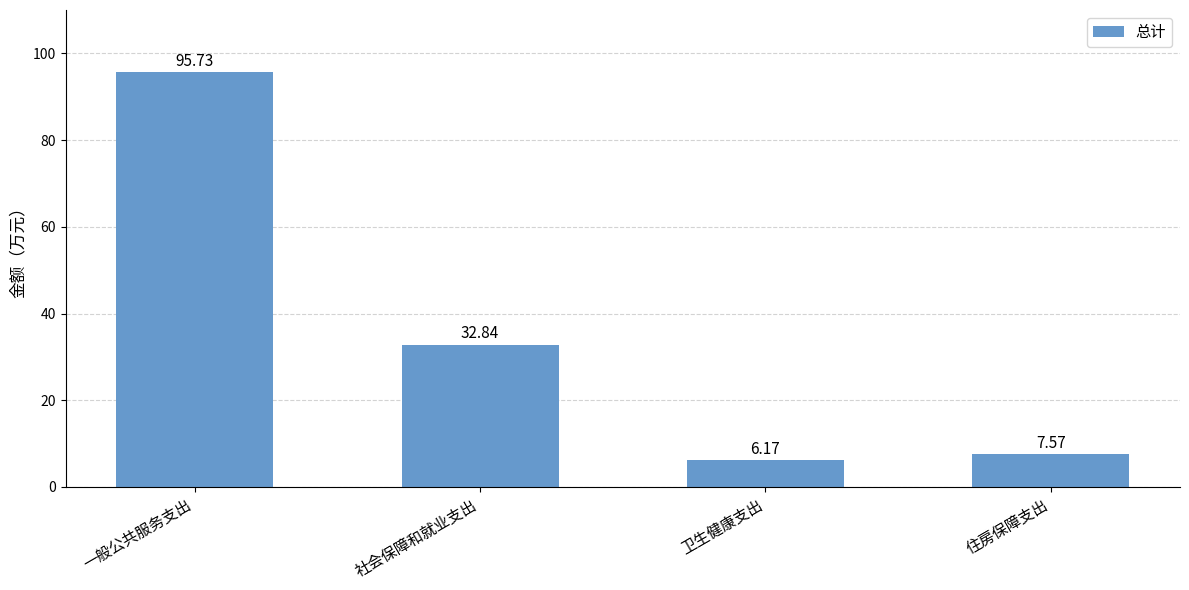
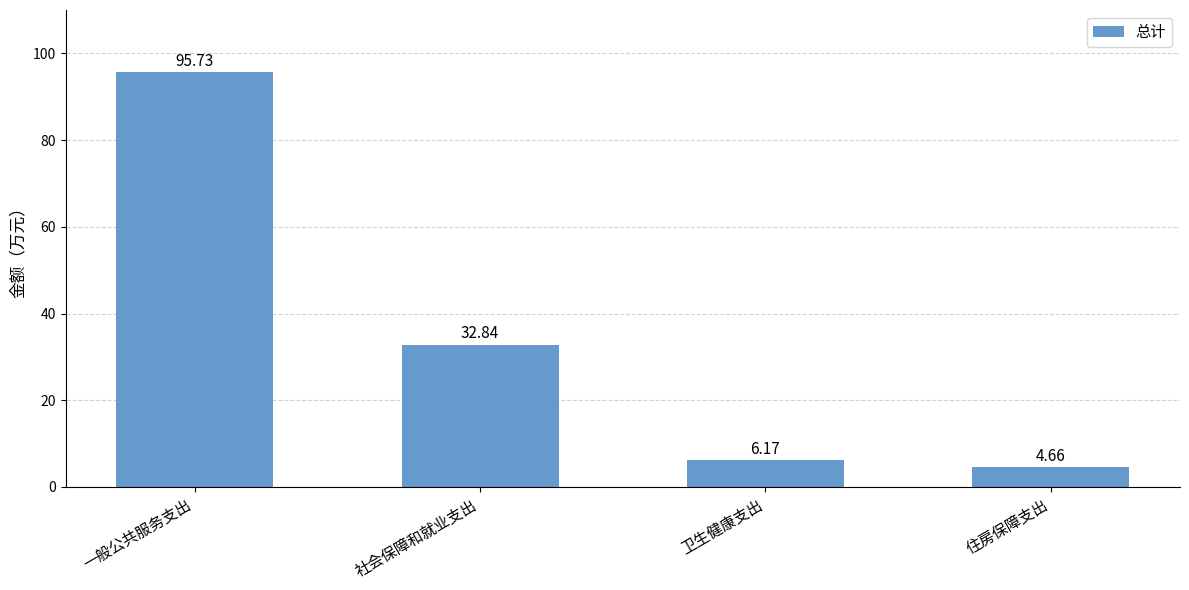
住房保障支出: 7.57 -> 4.66
